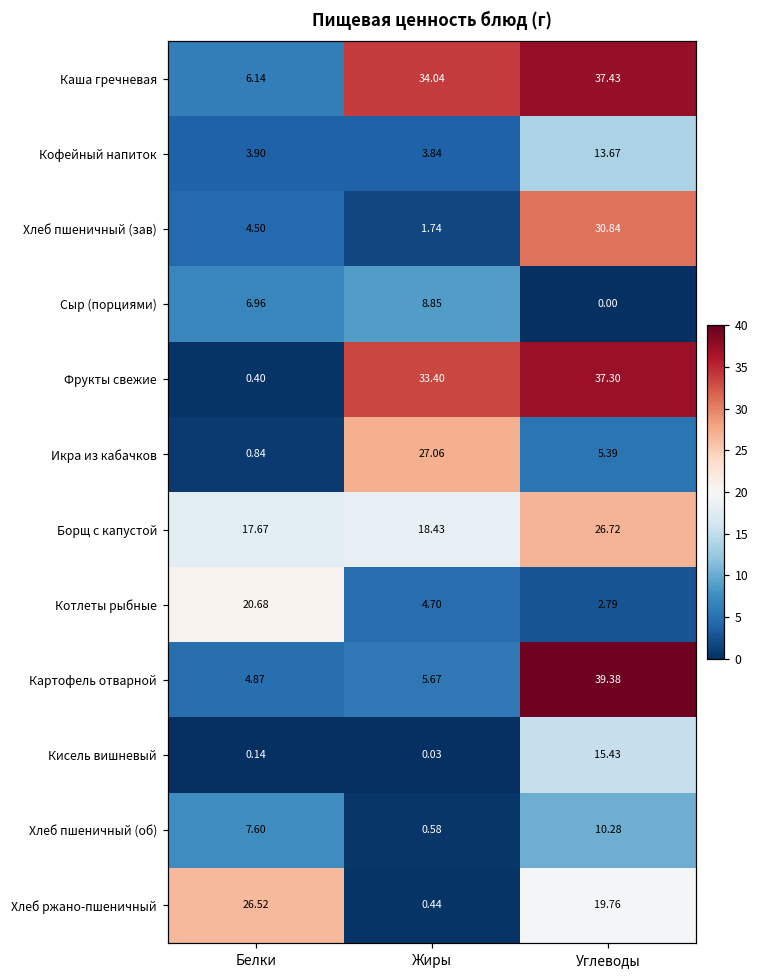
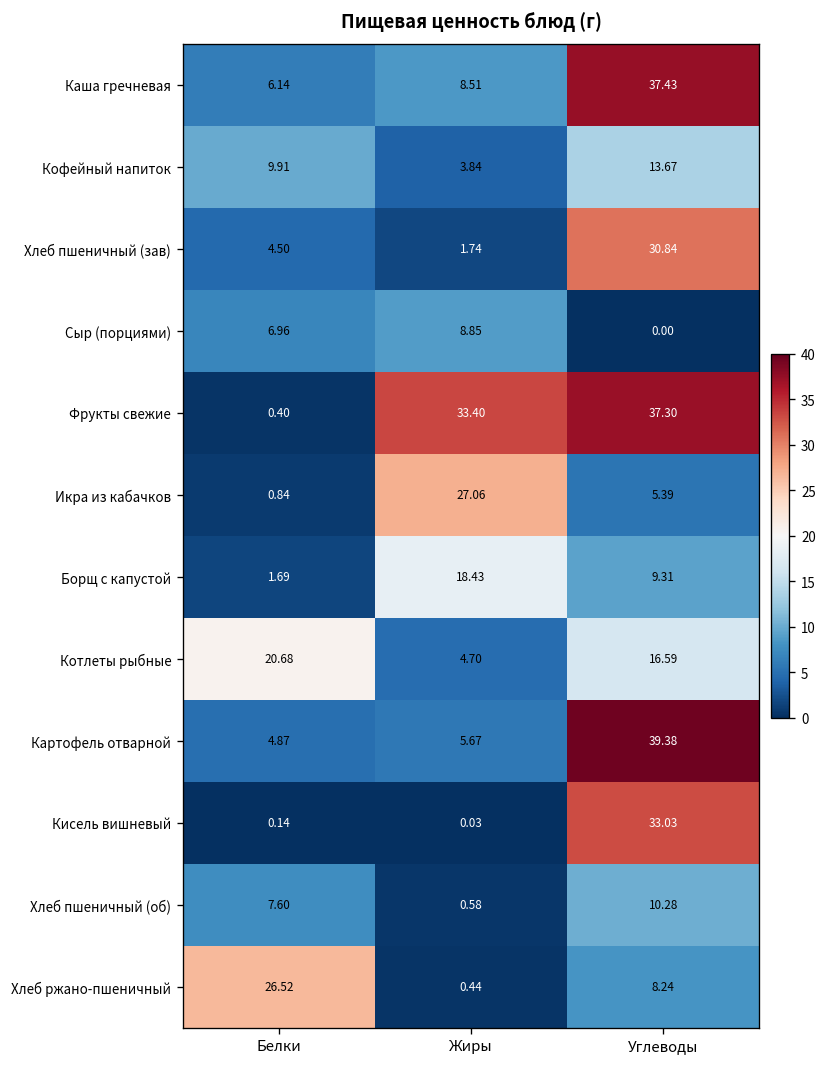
Каша гречневая, Жиры: 34.04 -> 8.51
Кофейный напиток, Белки: 3.90 -> 9.91
Борщ с капустой, Белки: 17.67 -> 1.69
Борщ с капустой, Углеводы: 26.72 -> 9.31
Котлеты рыбные, Углеводы: 2.79 -> 16.59
Кисель вишневый, Углеводы: 15.43 -> 33.03
Хлеб ржано-пшеничный, Углеводы: 19.76 -> 8.24
